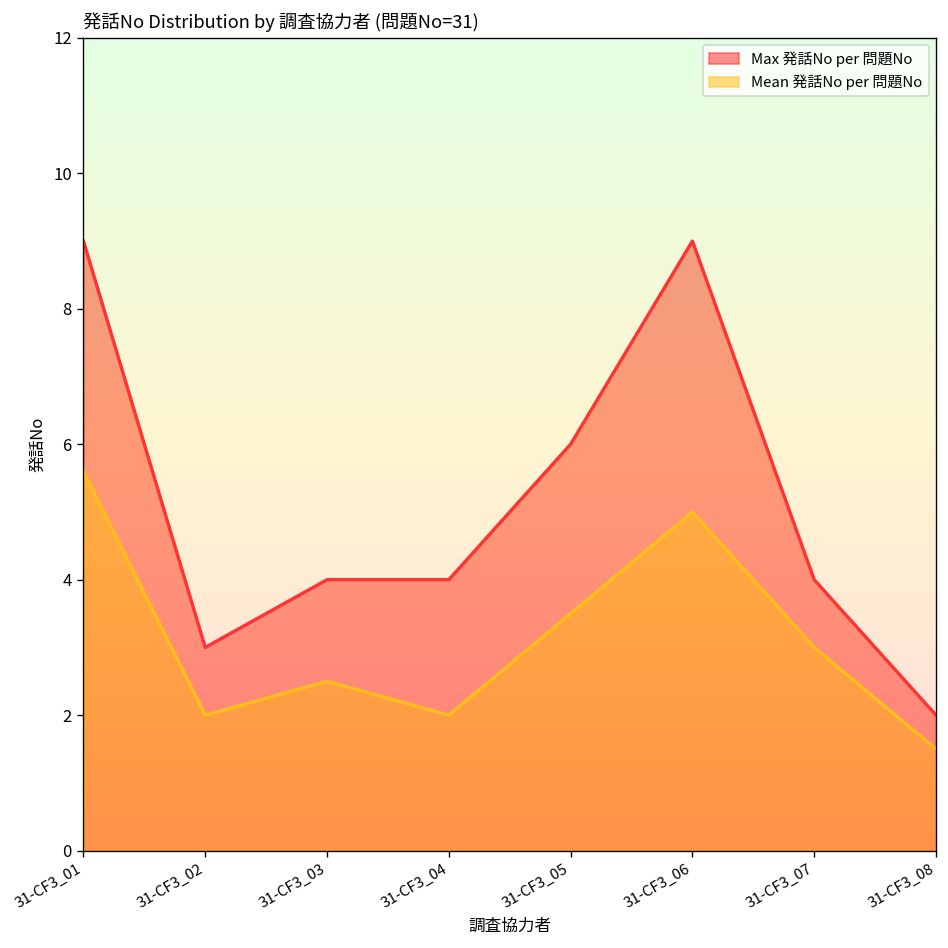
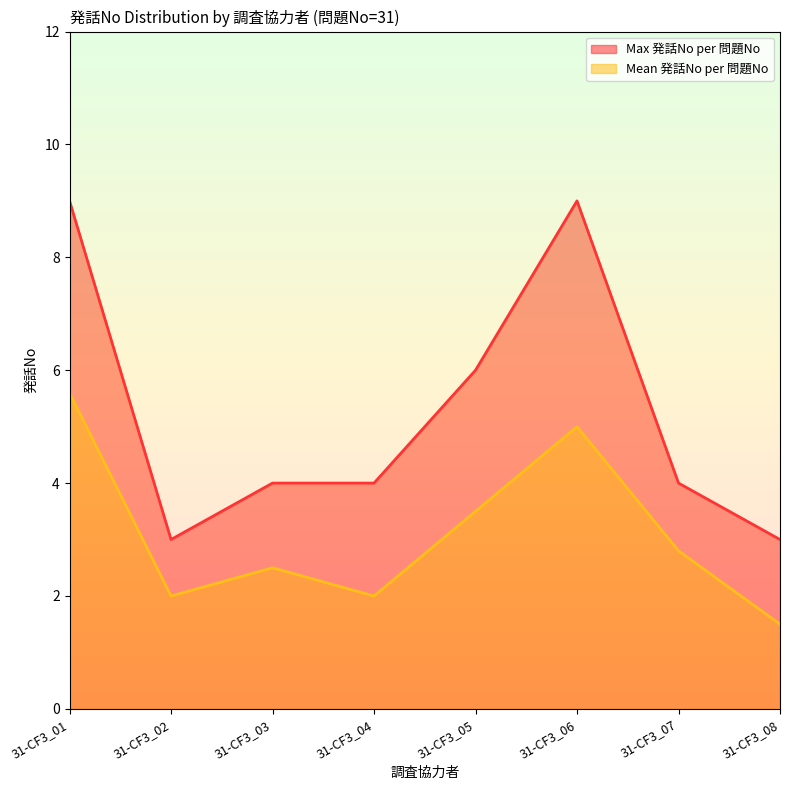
Mean 発話No per 問題No, 31-CF3_07: 3.0 -> 2.8
Max 発話No per 問題No, 31-CF3_08: 2 -> 3
